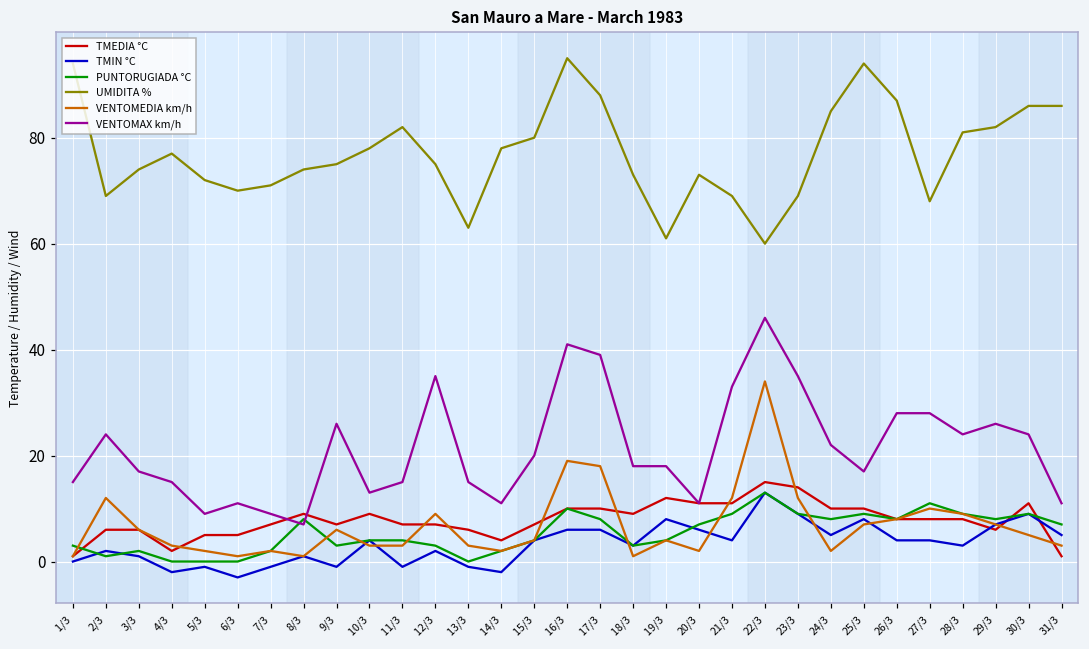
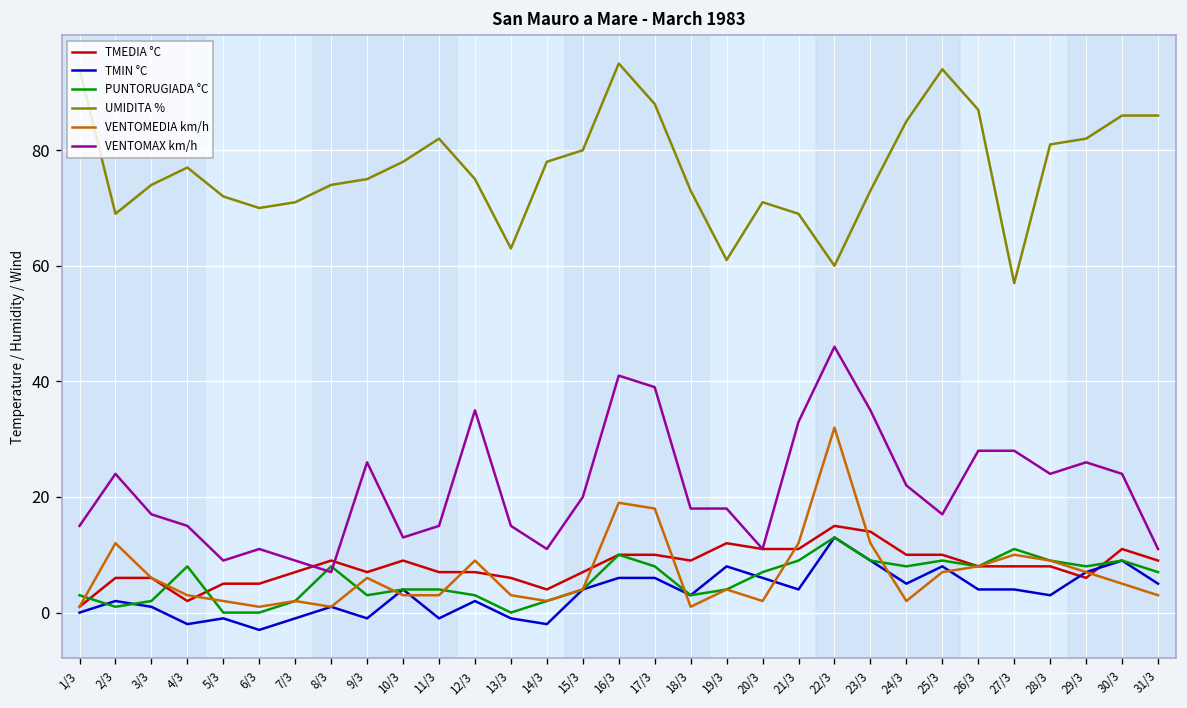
PUNTORUGIADA °C, 4/3: 0 -> 8
UMIDITA %, 20/3: 73 -> 71
VENTOMEDIA km/h, 22/3: 34 -> 32
UMIDITA %, 23/3: 69 -> 73
UMIDITA %, 27/3: 68 -> 57
TMEDIA °C, 31/3: 1 -> 9
